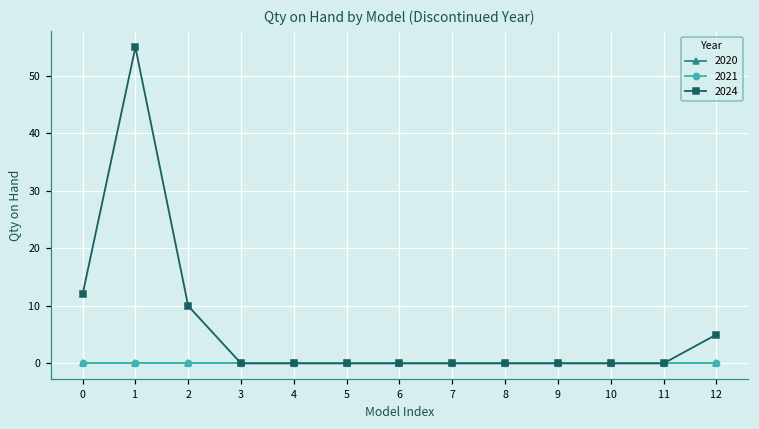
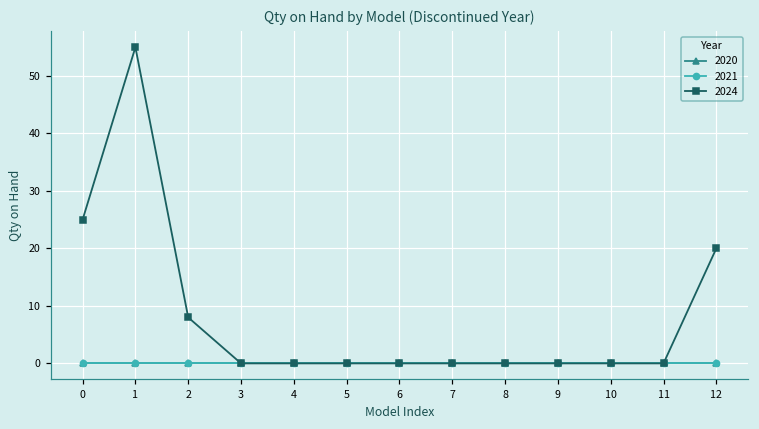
2024, 0: 12 -> 25
2024, 2: 10 -> 8
2024, 12: 5 -> 20
